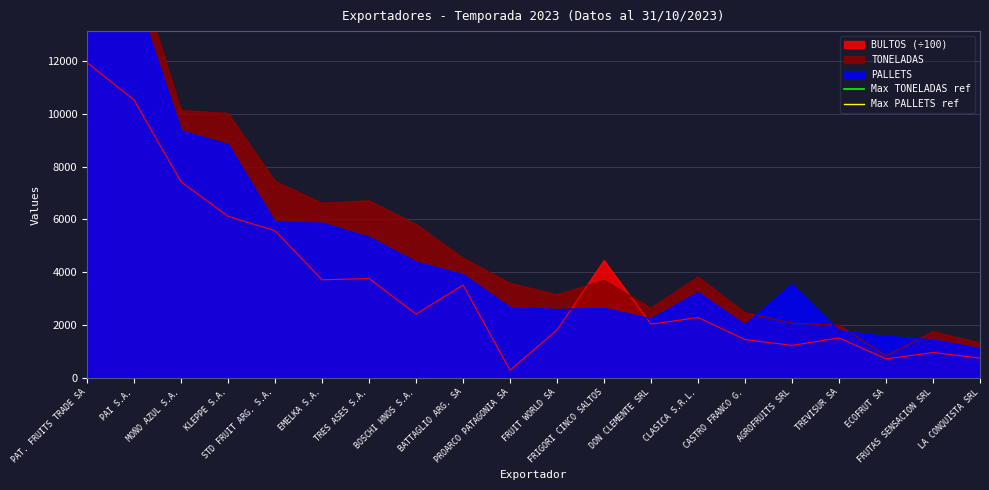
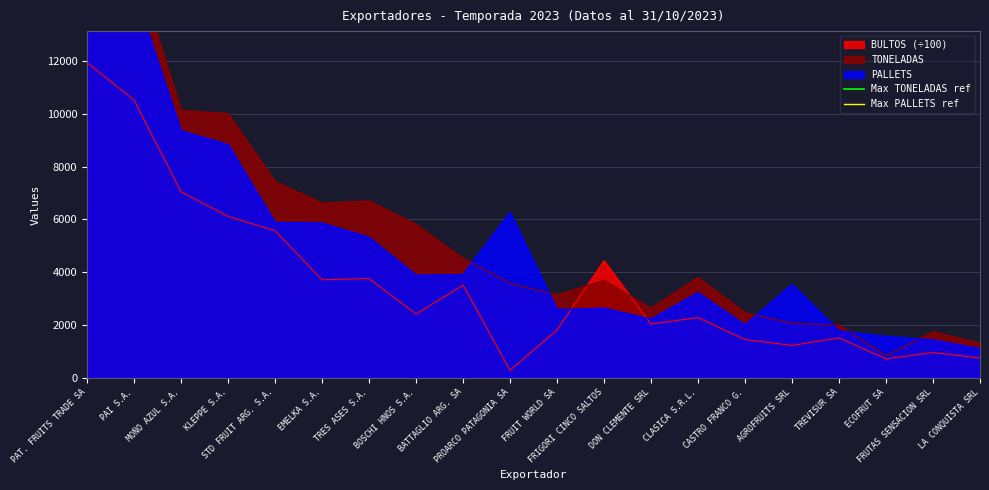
BULTOS (÷100), MOÑO AZUL S.A.: 7400 -> 7000
PALLETS, BOSCHI HNOS S.A.: 4400 -> 3900
PALLETS, PROARCO PATAGONIA SA: 2700 -> 6300
